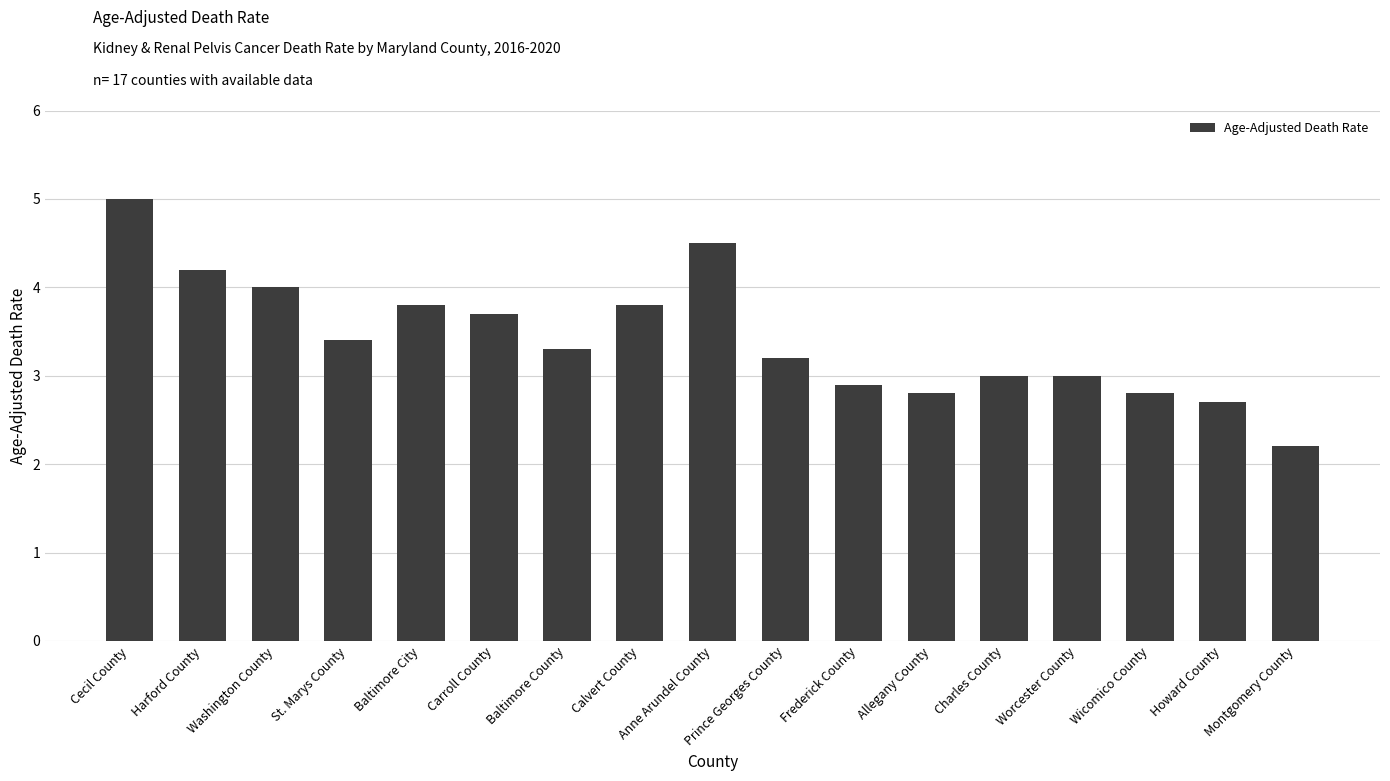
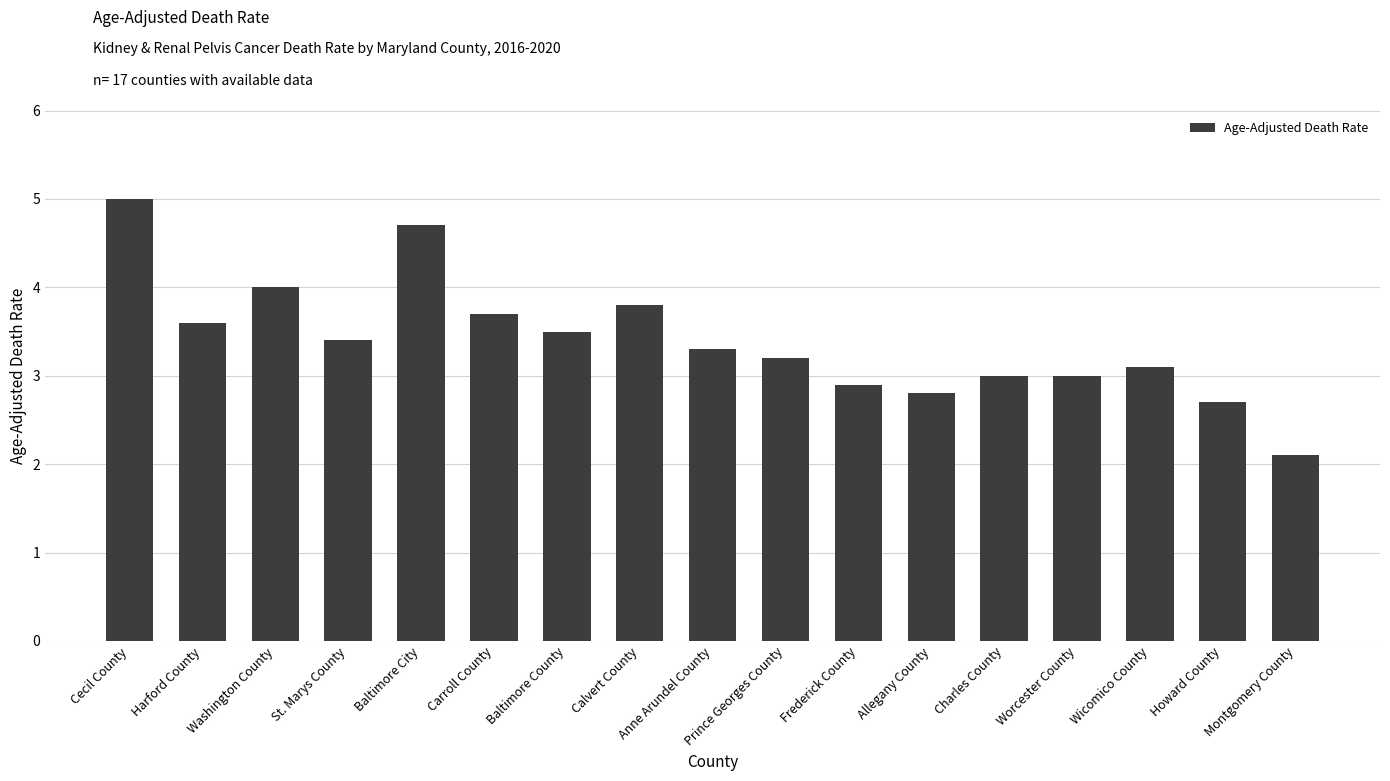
Harford County: 4.2 -> 3.6
Baltimore City: 3.8 -> 4.7
Baltimore County: 3.3 -> 3.5
Anne Arundel County: 4.5 -> 3.3
Wicomico County: 2.8 -> 3.1
Montgomery County: 2.2 -> 2.1
